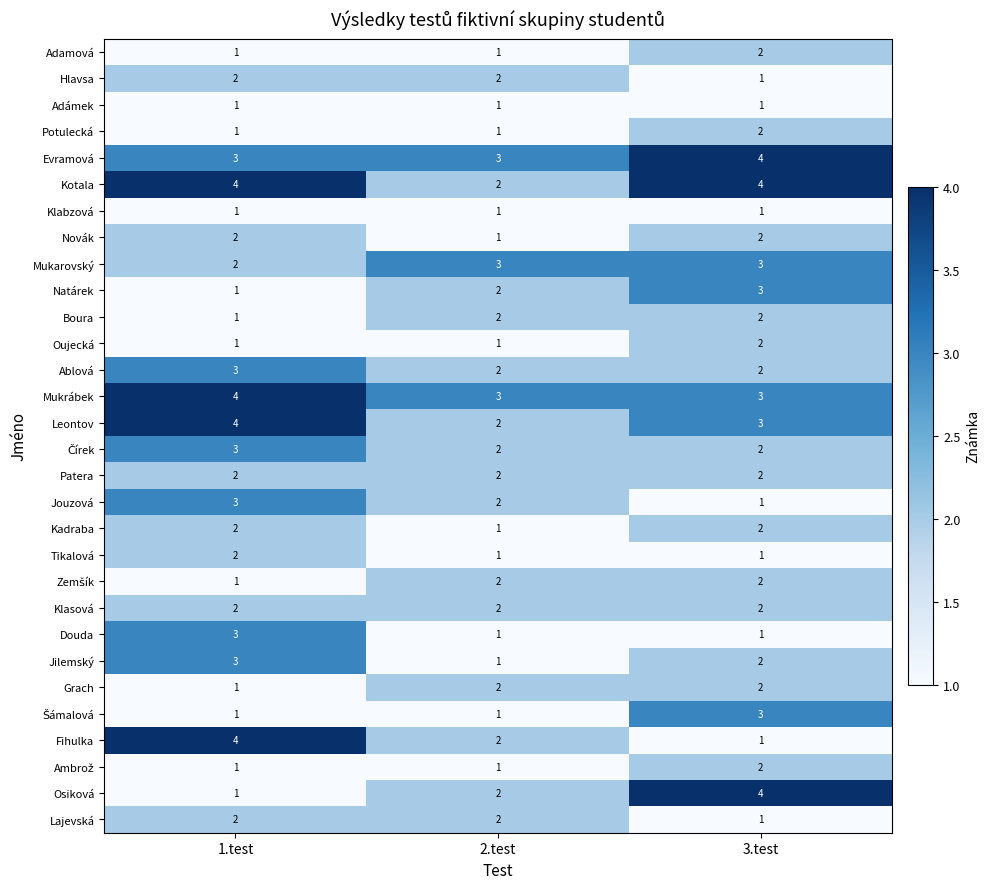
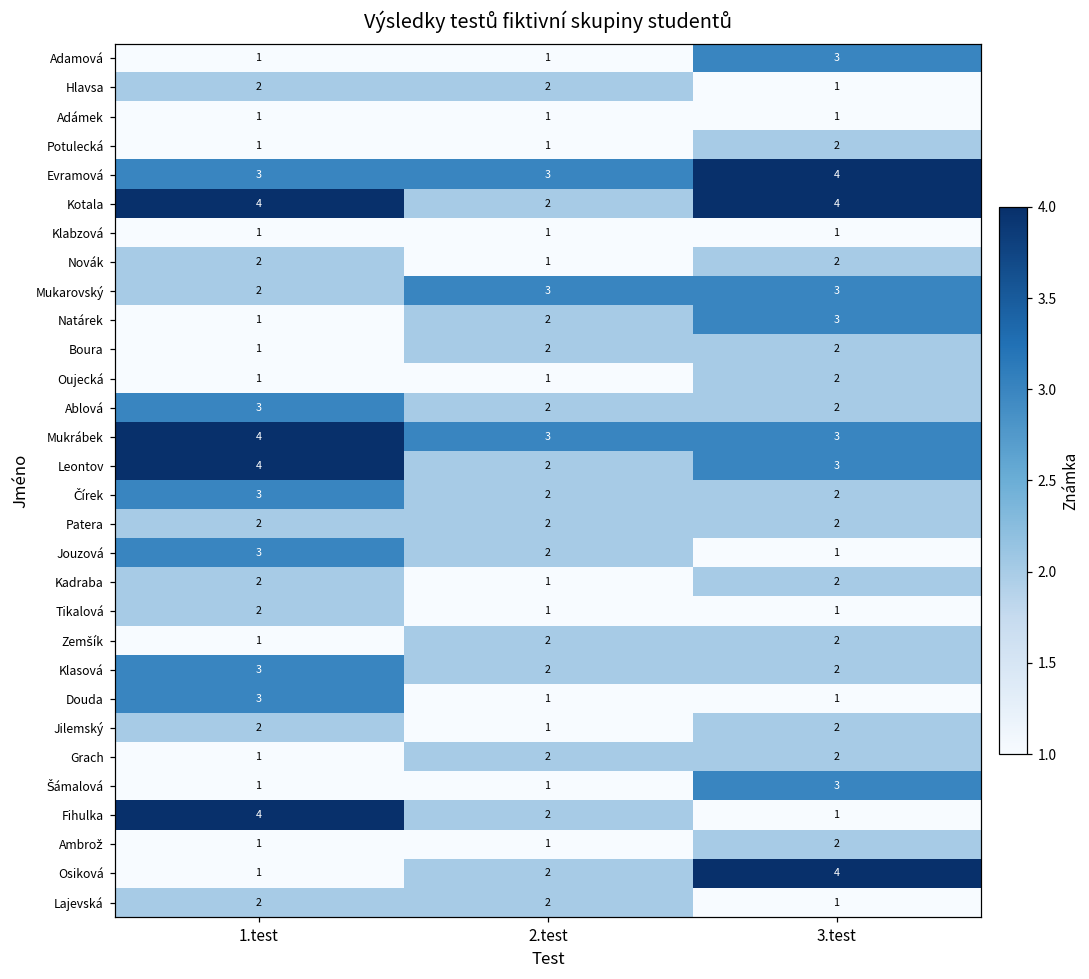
Adamová, 3.test: 2 -> 3
Klasová, 1.test: 2 -> 3
Jilemský, 1.test: 3 -> 2
